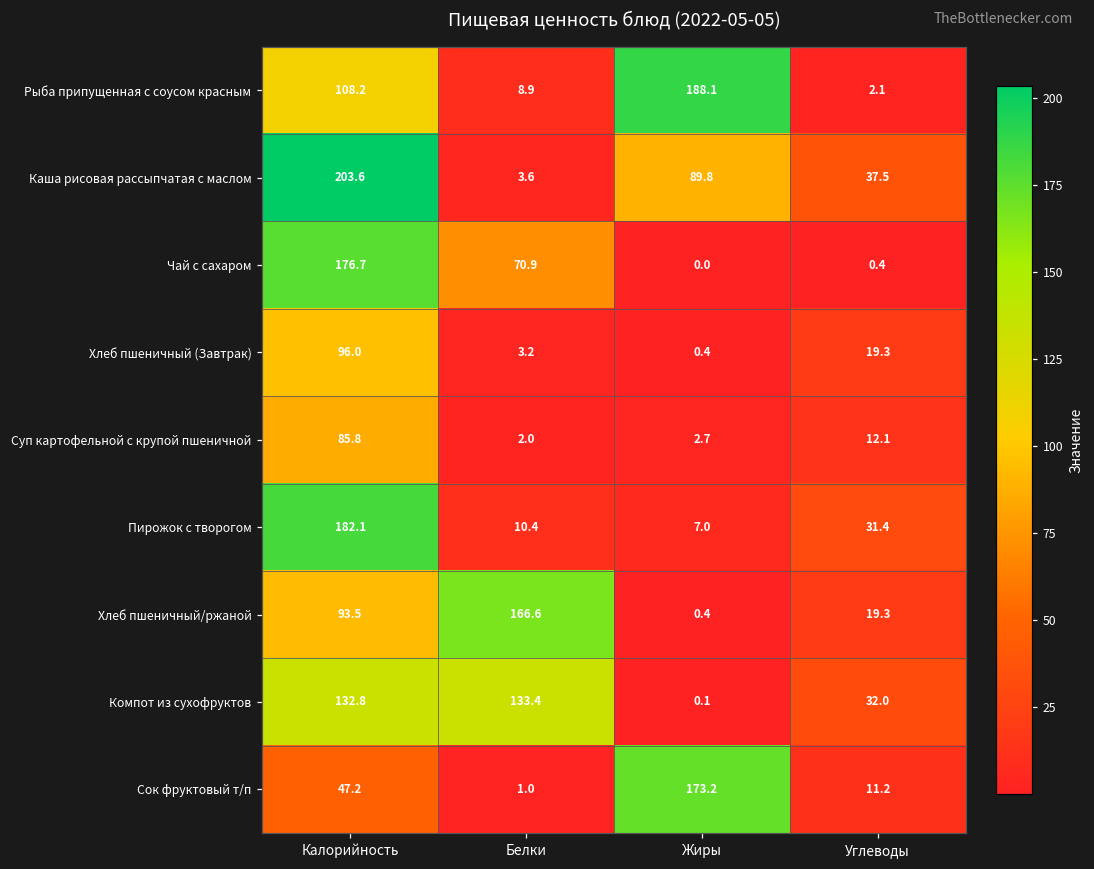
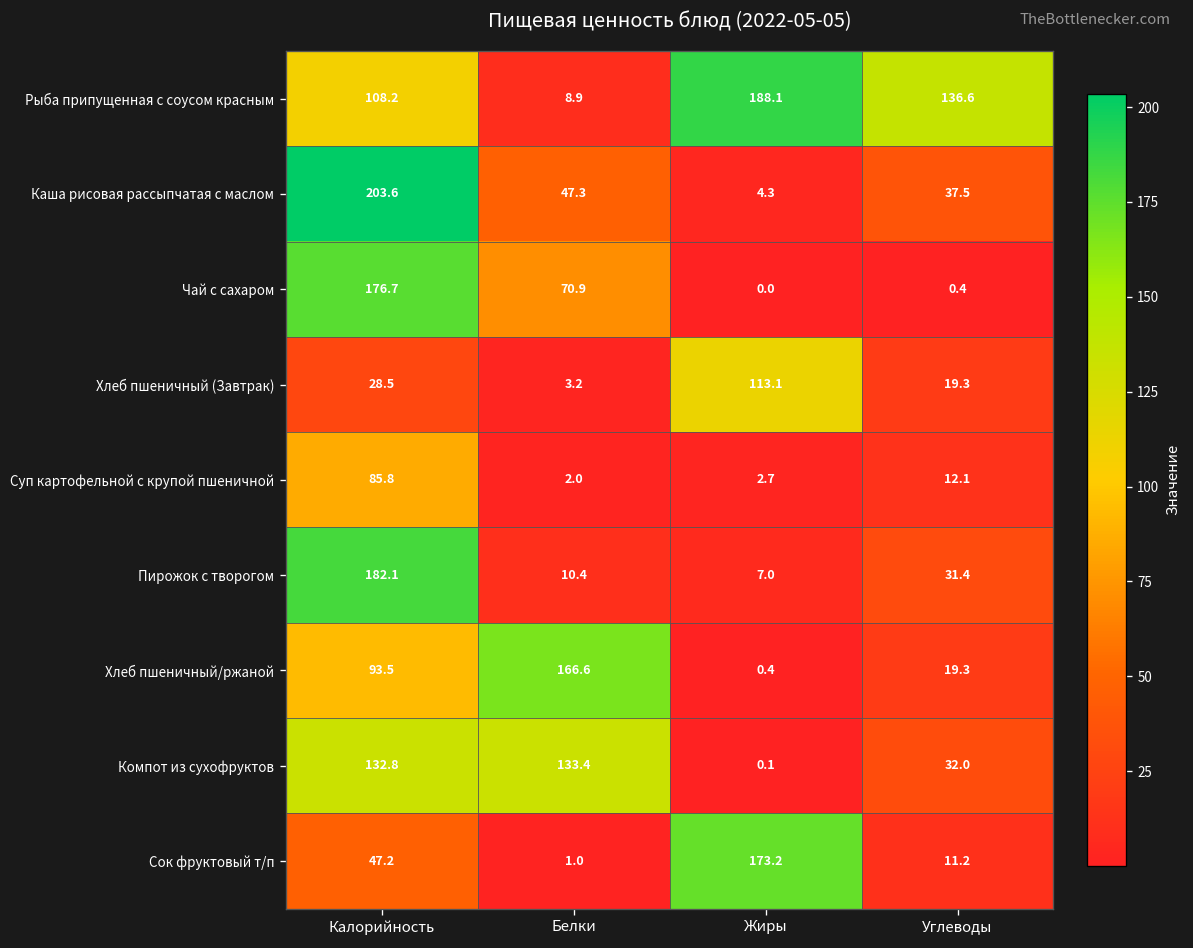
Рыба припущенная с соусом красным, Углеводы: 2.1 -> 136.6
Каша рисовая рассыпчатая с маслом, Белки: 3.6 -> 47.3
Каша рисовая рассыпчатая с маслом, Жиры: 89.8 -> 4.3
Хлеб пшеничный (Завтрак), Калорийность: 96.0 -> 28.5
Хлеб пшеничный (Завтрак), Жиры: 0.4 -> 113.1
